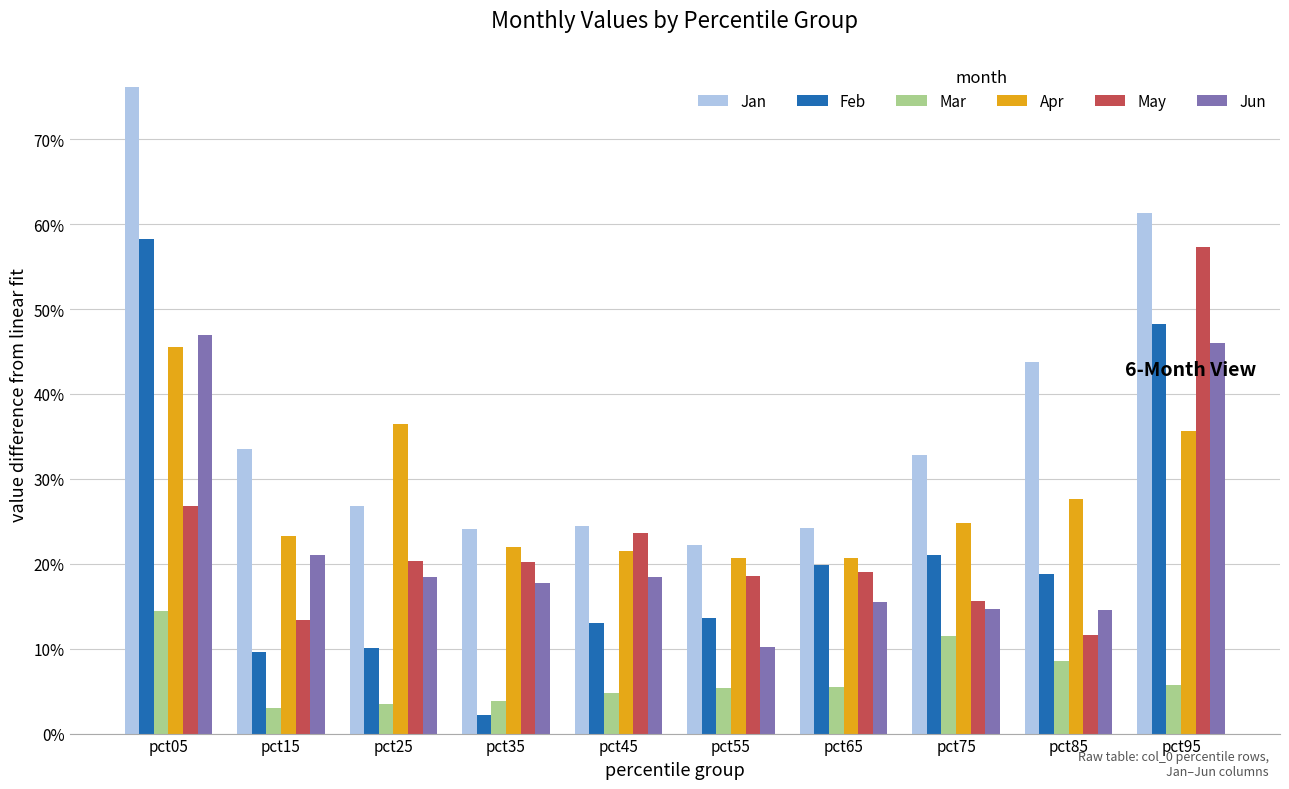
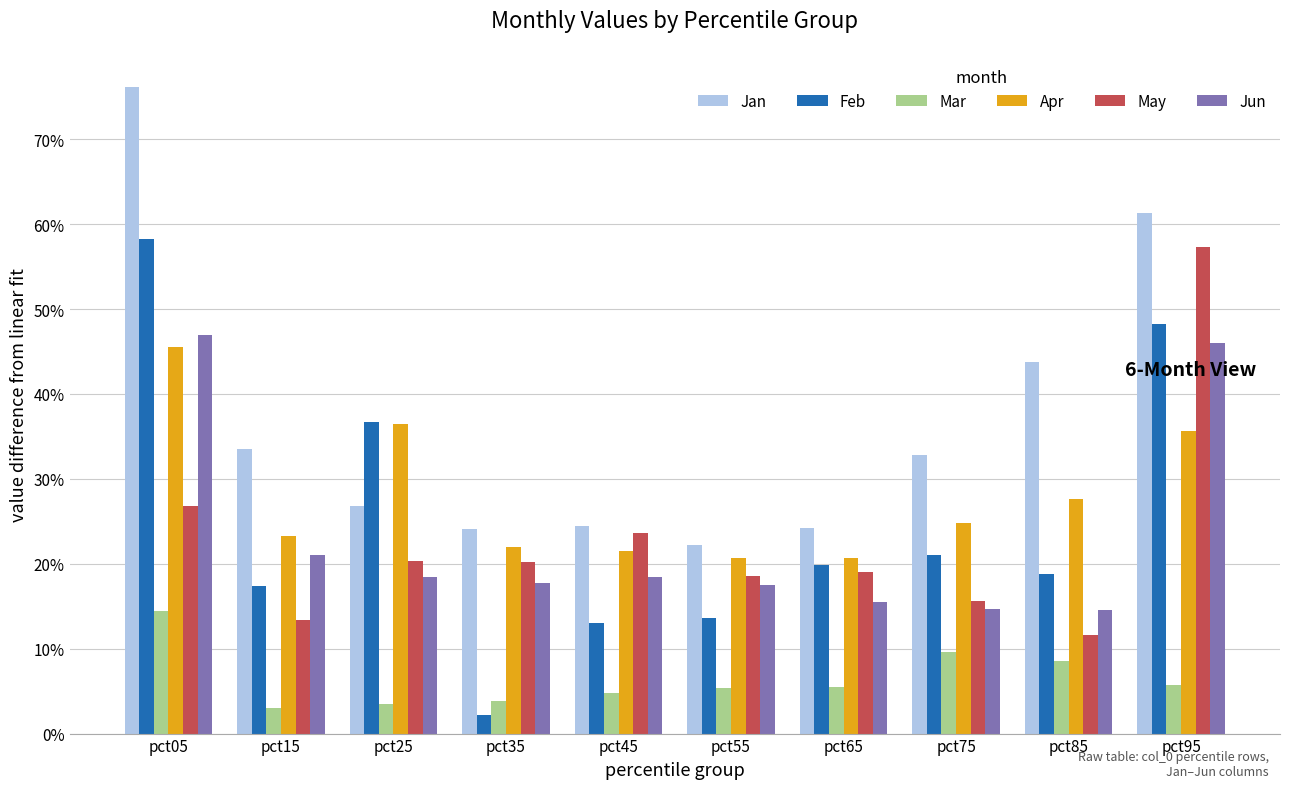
Feb, pct15: 10% -> 17%
Feb, pct25: 10% -> 37%
Jun, pct55: 10% -> 18%
Mar, pct75: 12% -> 10%
